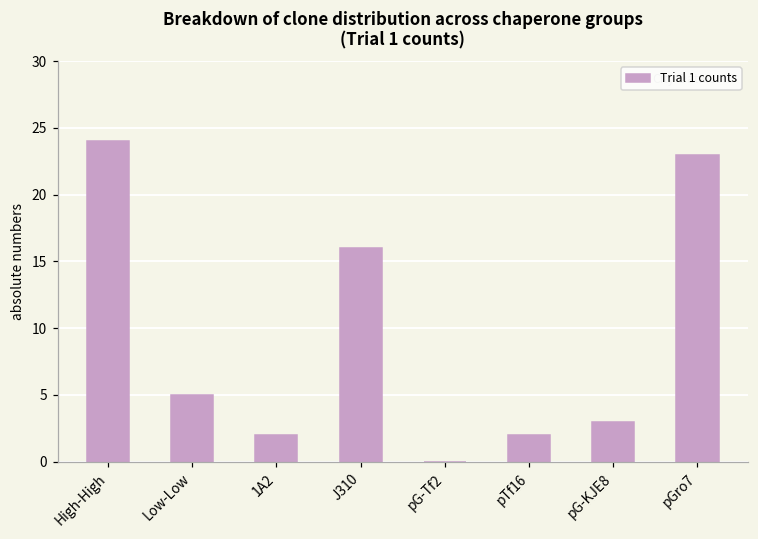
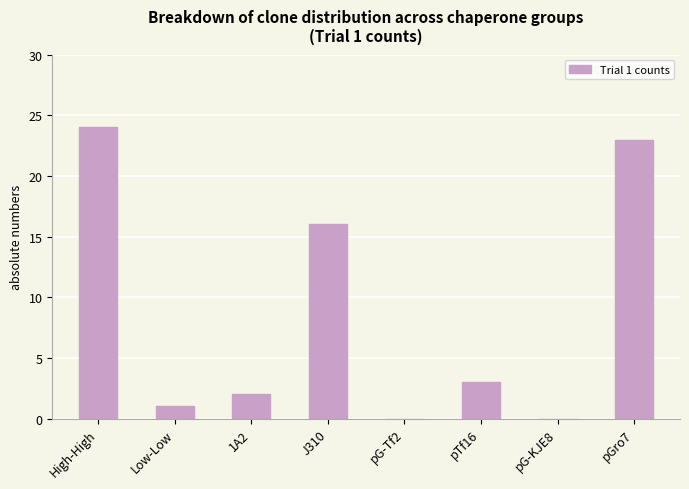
Low-Low: 5 -> 1
pTf16: 2 -> 3
pG-KJE8: 3 -> 0
